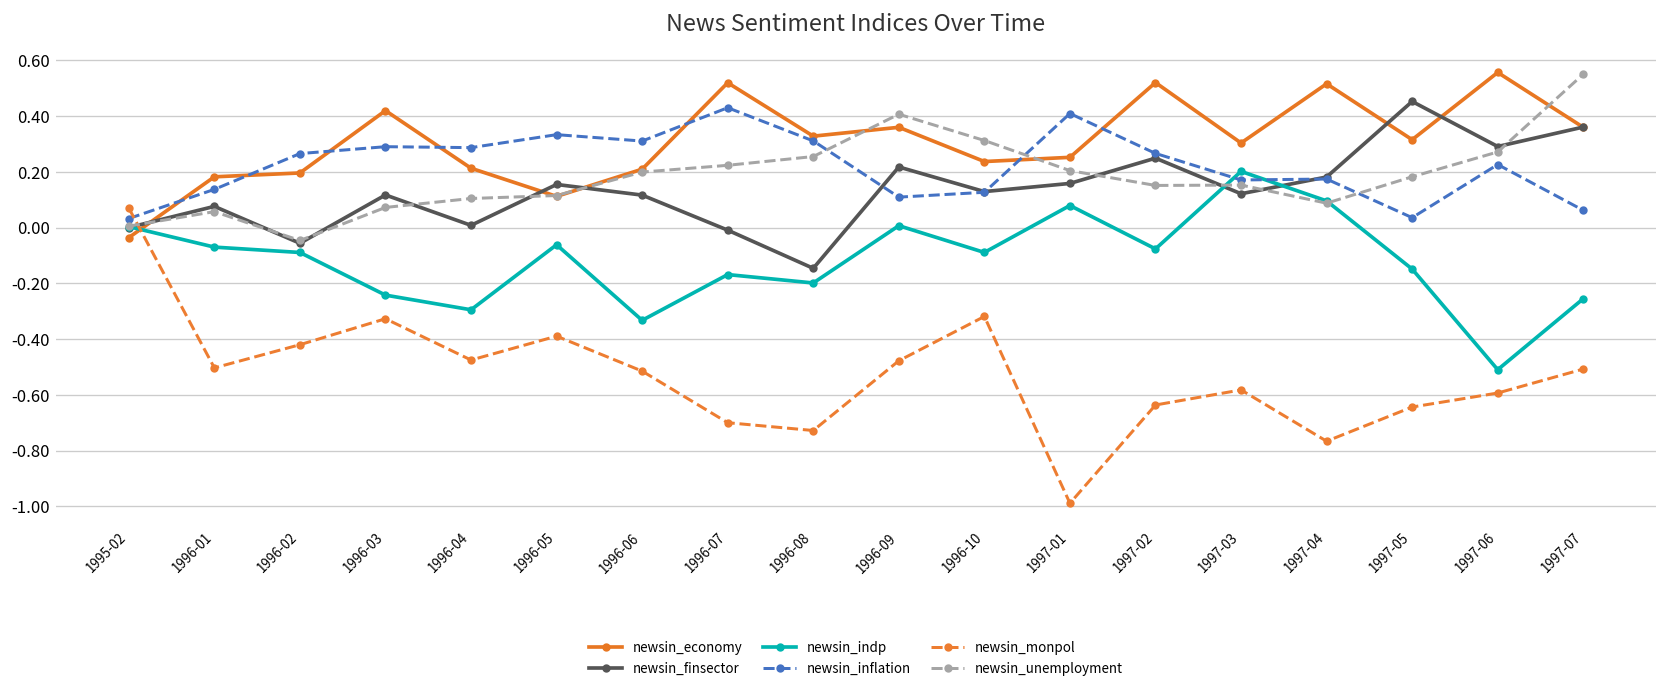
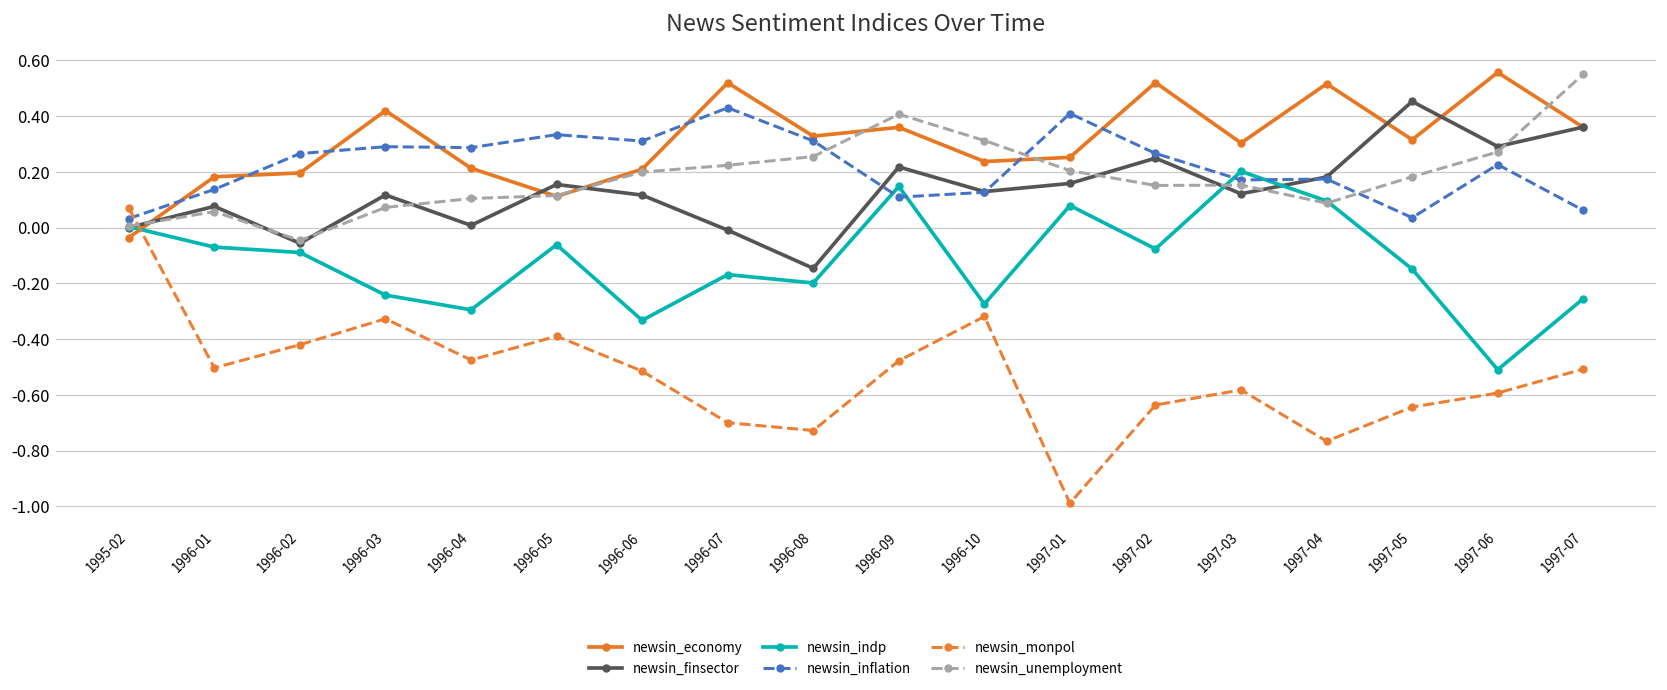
newsin_indp, 1996-09: 0.01 -> 0.15
newsin_indp, 1996-10: -0.09 -> -0.27
